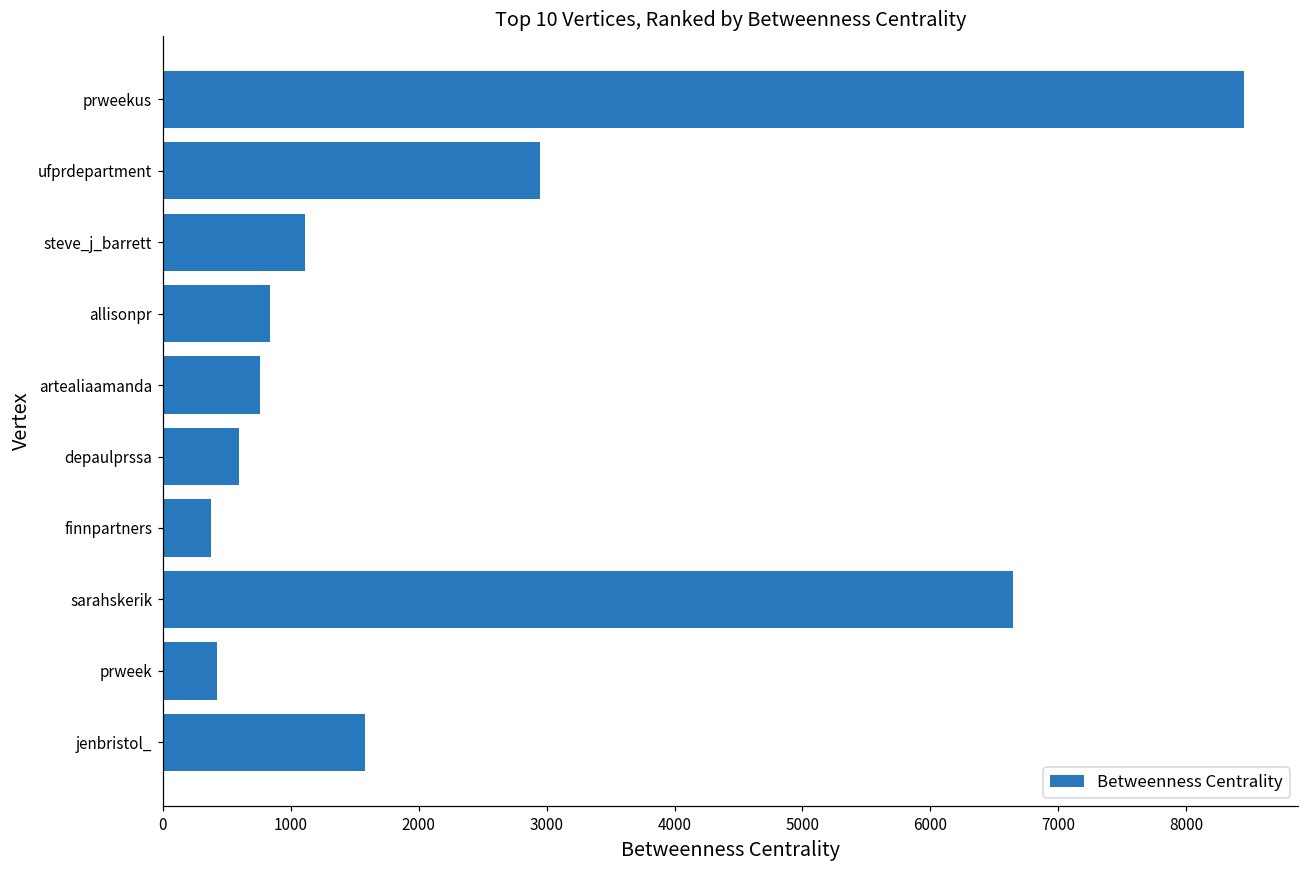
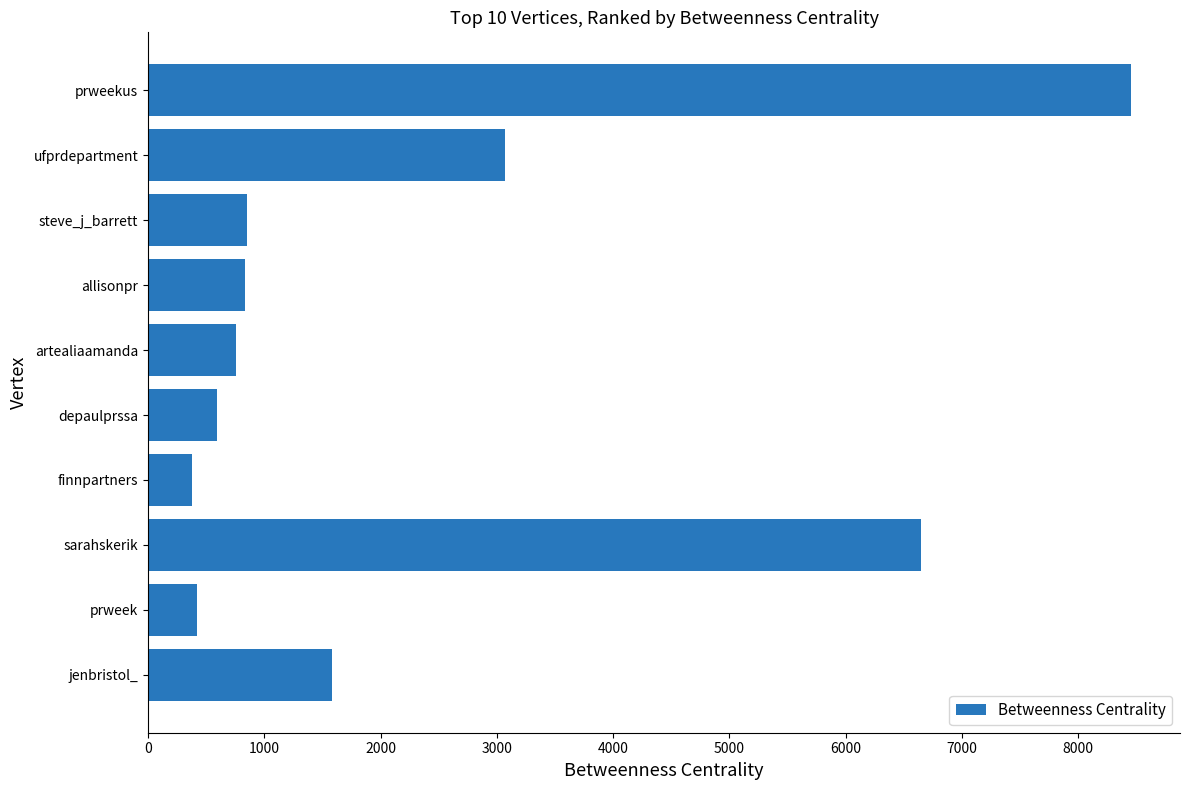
ufprdepartment: 2950 -> 3070
steve_j_barrett: 1110 -> 850
